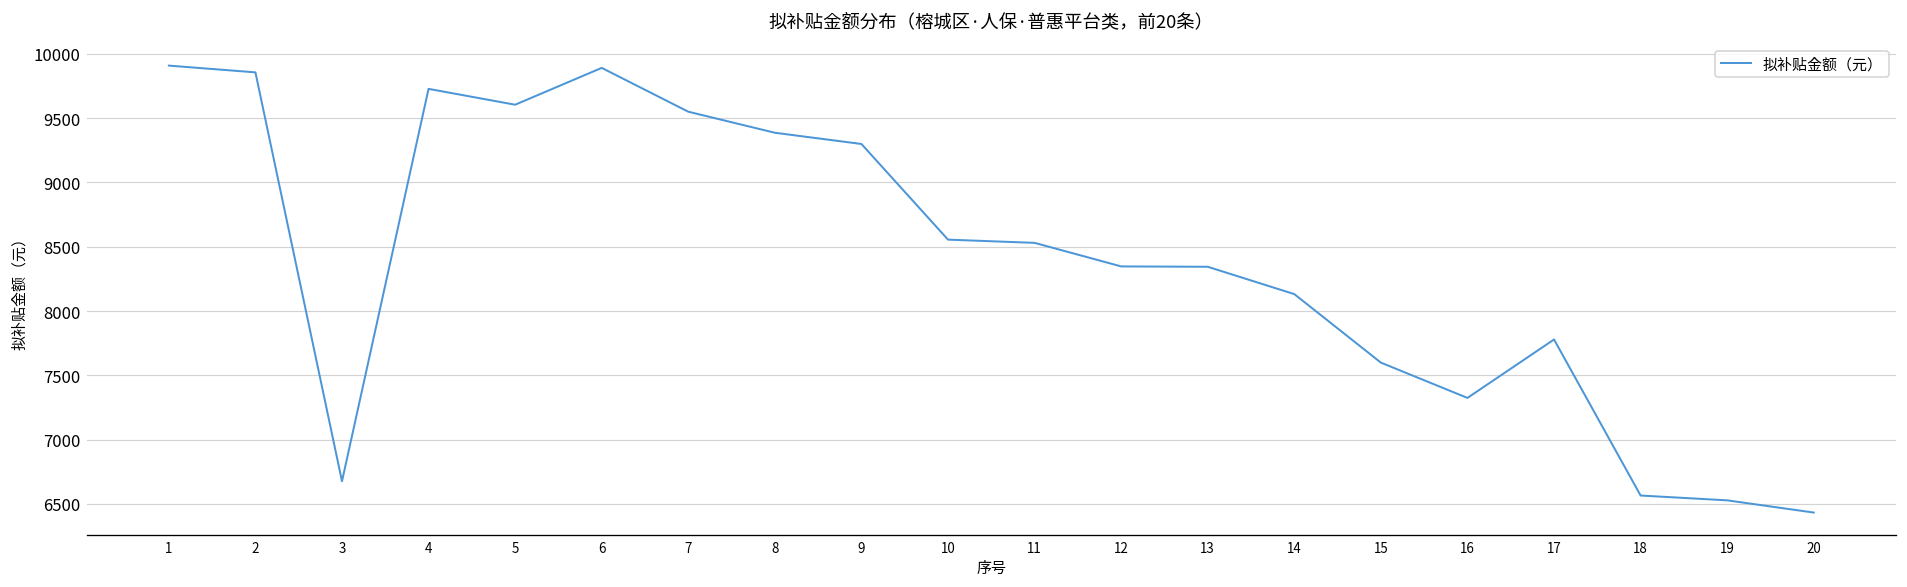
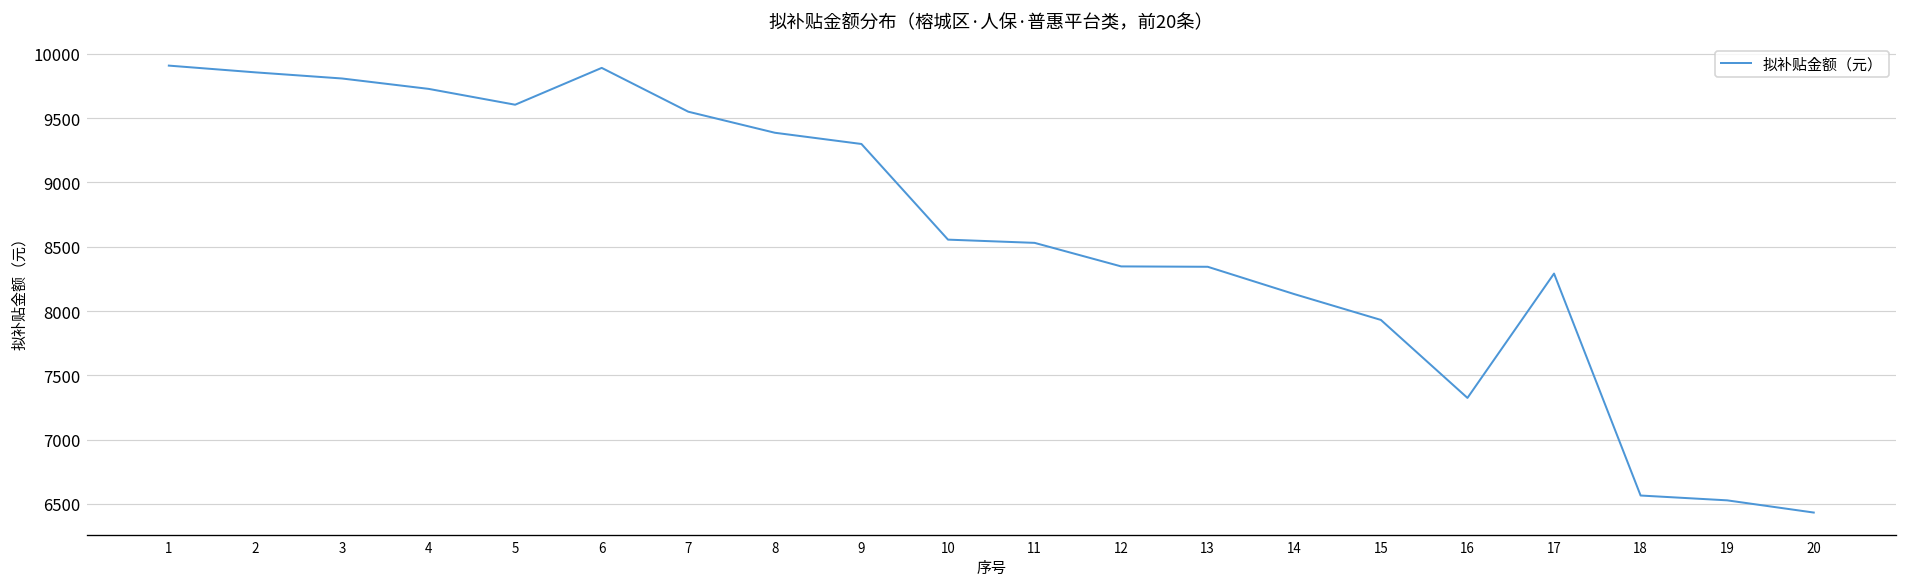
3: 6680 -> 9810
15: 7600 -> 7930
17: 7780 -> 8290
